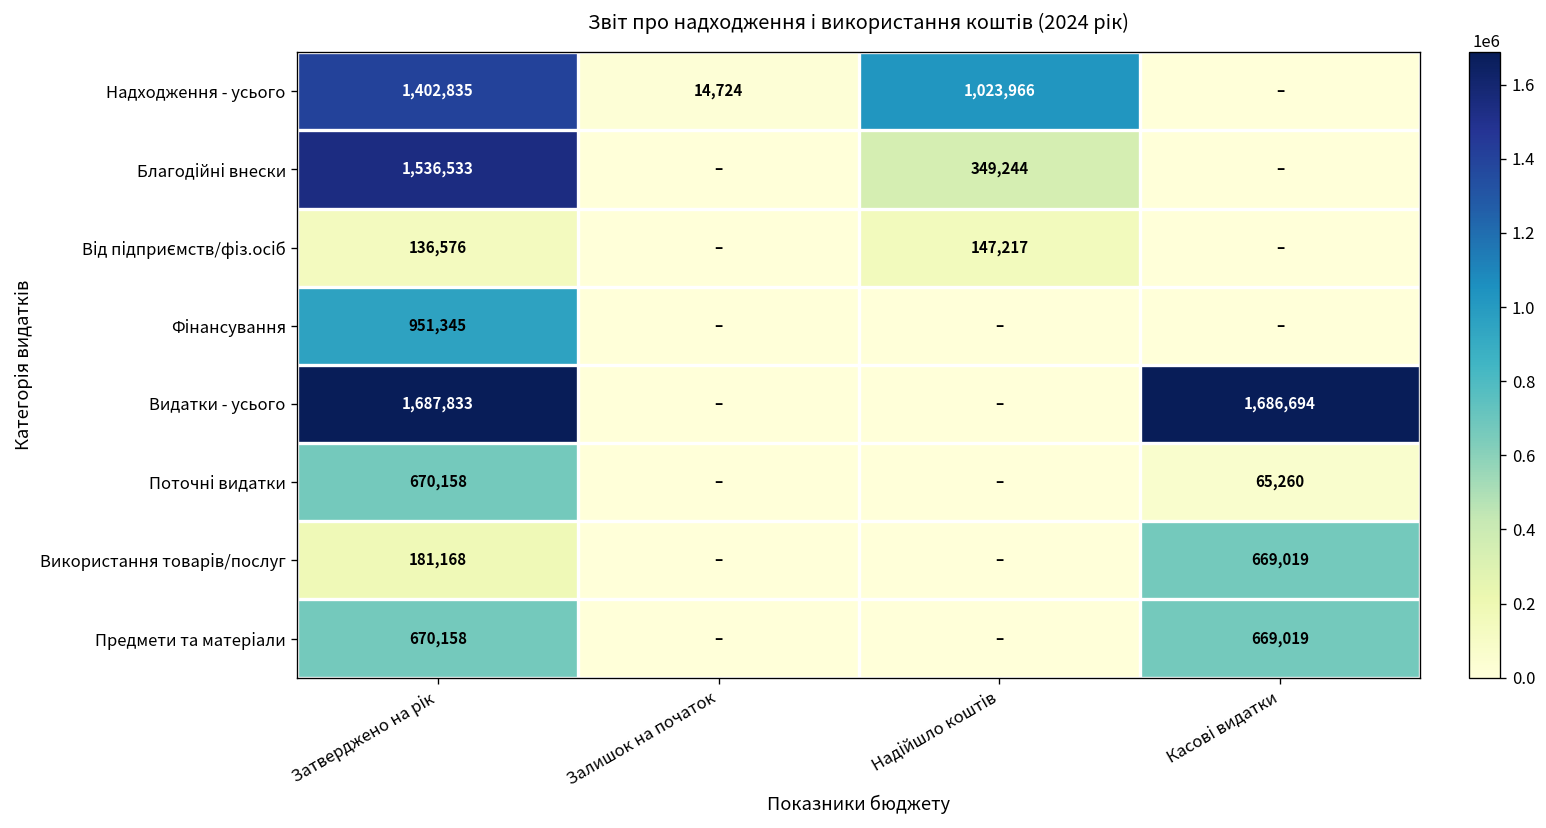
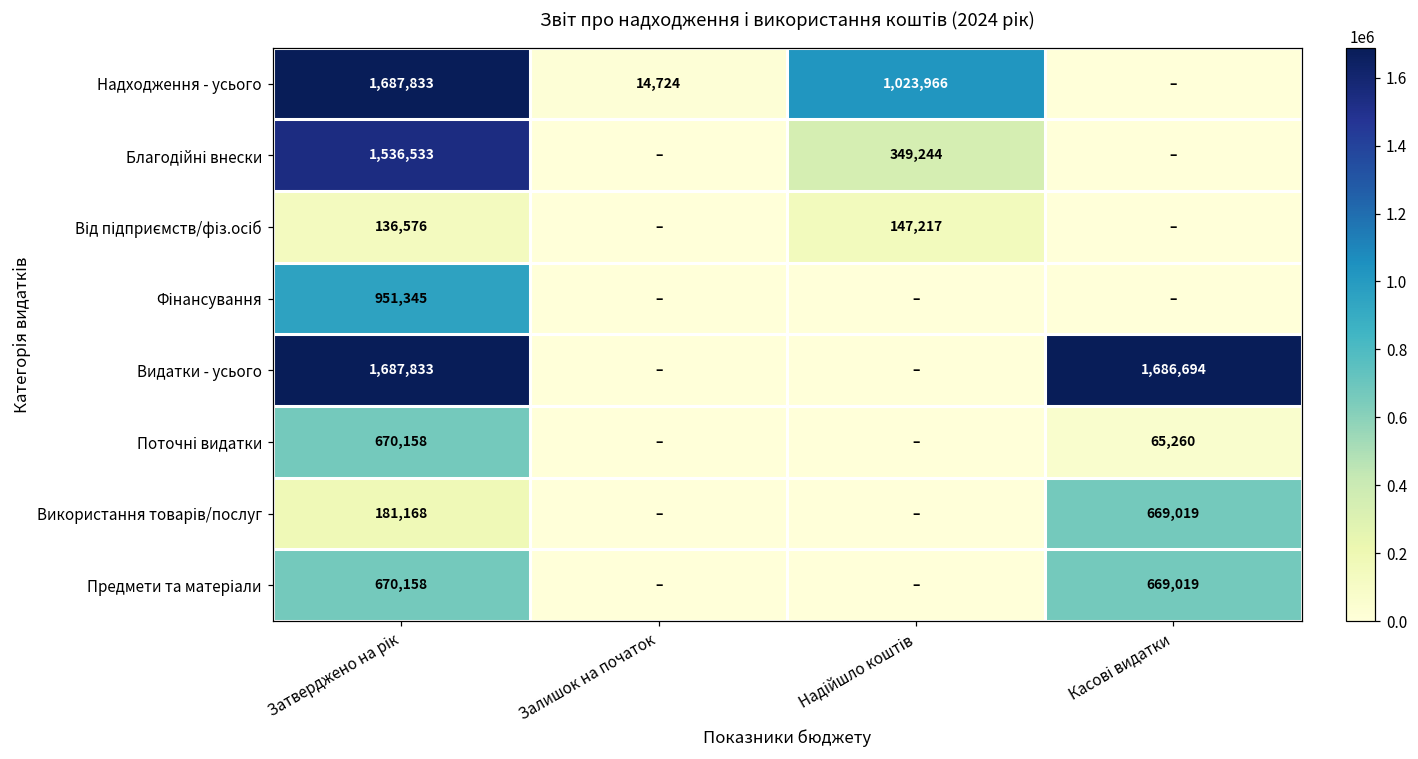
Надходження - усього, Затверджено на рік: 1,402,835 -> 1,687,833
